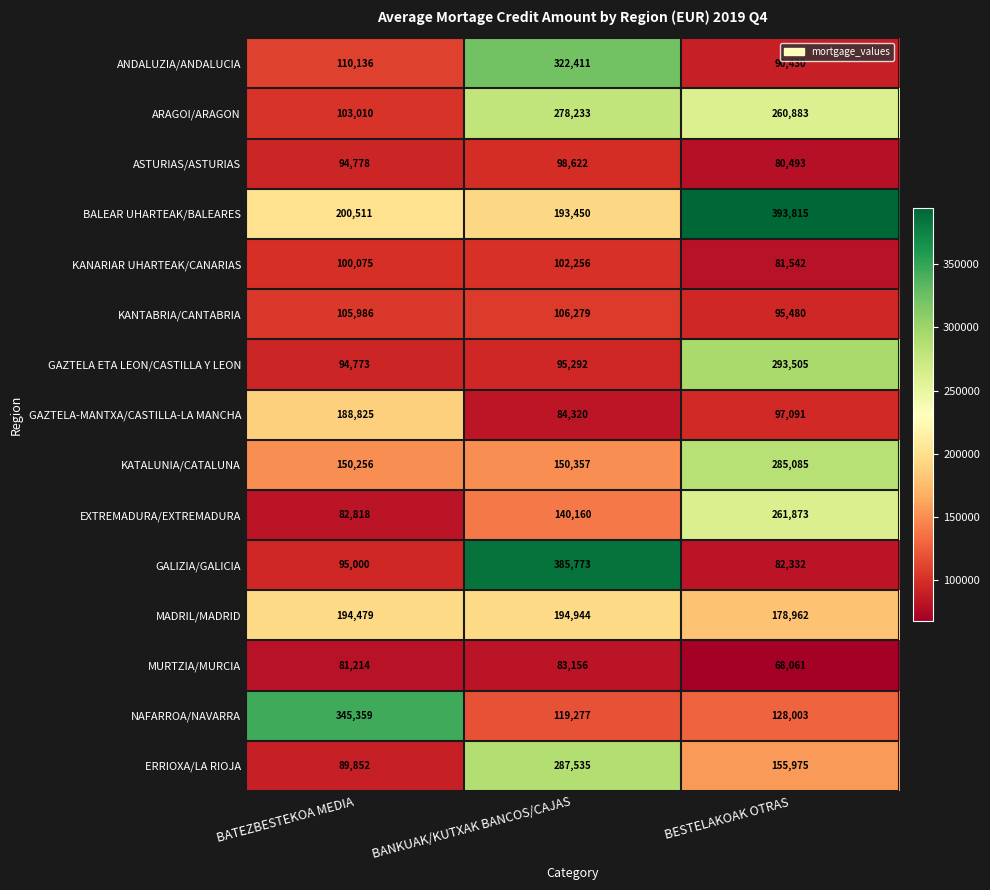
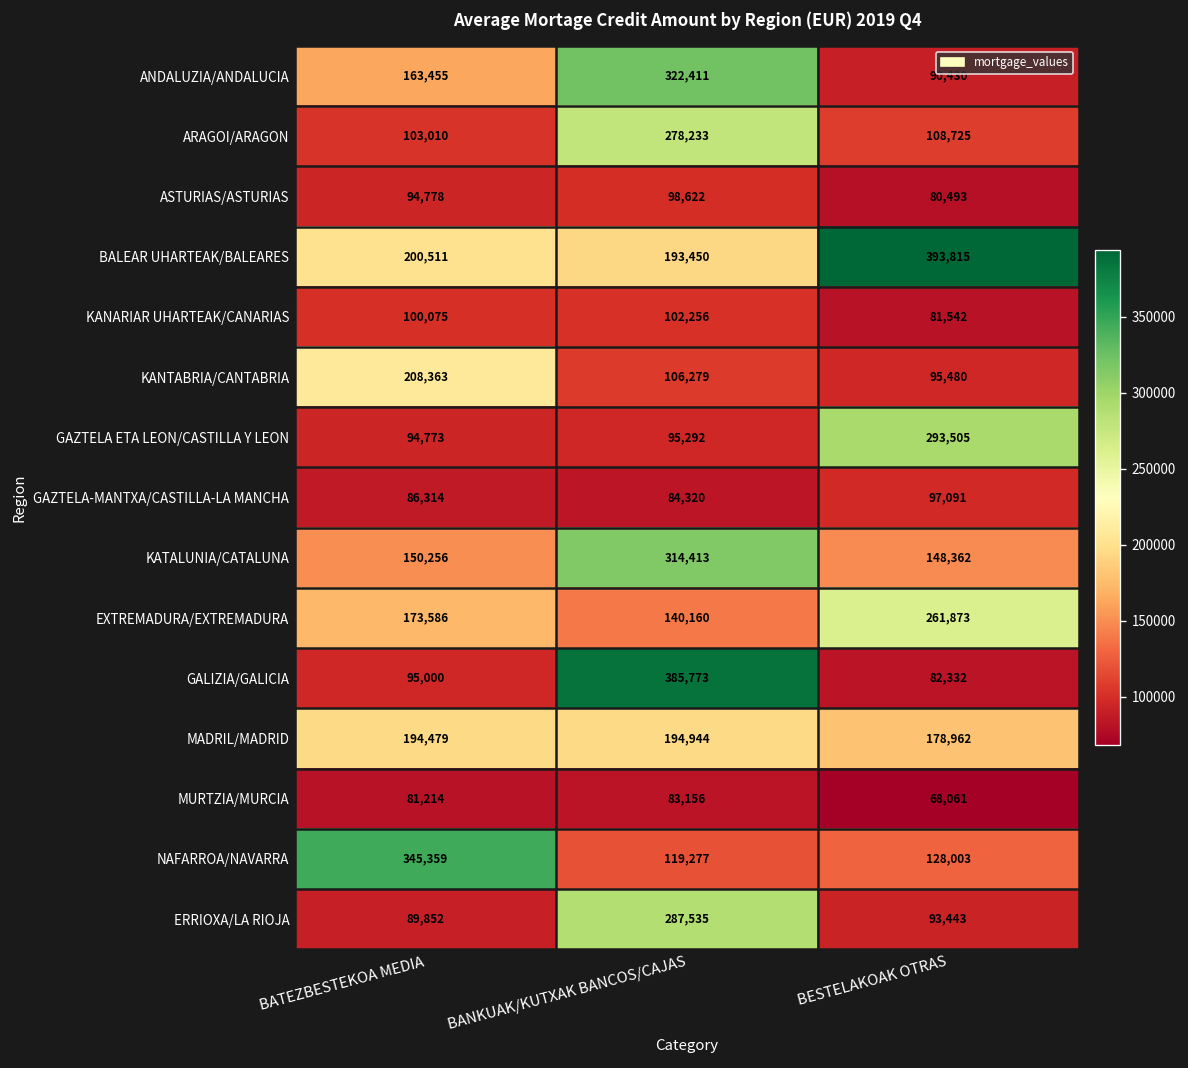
ANDALUZIA/ANDALUCIA, BATEZBESTEKOA MEDIA: 110,136 -> 163,455
ARAGOI/ARAGON, BESTELAKOAK OTRAS: 260,883 -> 108,725
KANTABRIA/CANTABRIA, BATEZBESTEKOA MEDIA: 105,986 -> 208,363
GAZTELA-MANTXA/CASTILLA-LA MANCHA, BATEZBESTEKOA MEDIA: 188,825 -> 86,314
KATALUNIA/CATALUNA, BANKUAK/KUTXAK BANCOS/CAJAS: 150,357 -> 314,413
KATALUNIA/CATALUNA, BESTELAKOAK OTRAS: 285,085 -> 148,362
EXTREMADURA/EXTREMADURA, BATEZBESTEKOA MEDIA: 82,818 -> 173,586
ERRIOXA/LA RIOJA, BESTELAKOAK OTRAS: 155,975 -> 93,443
